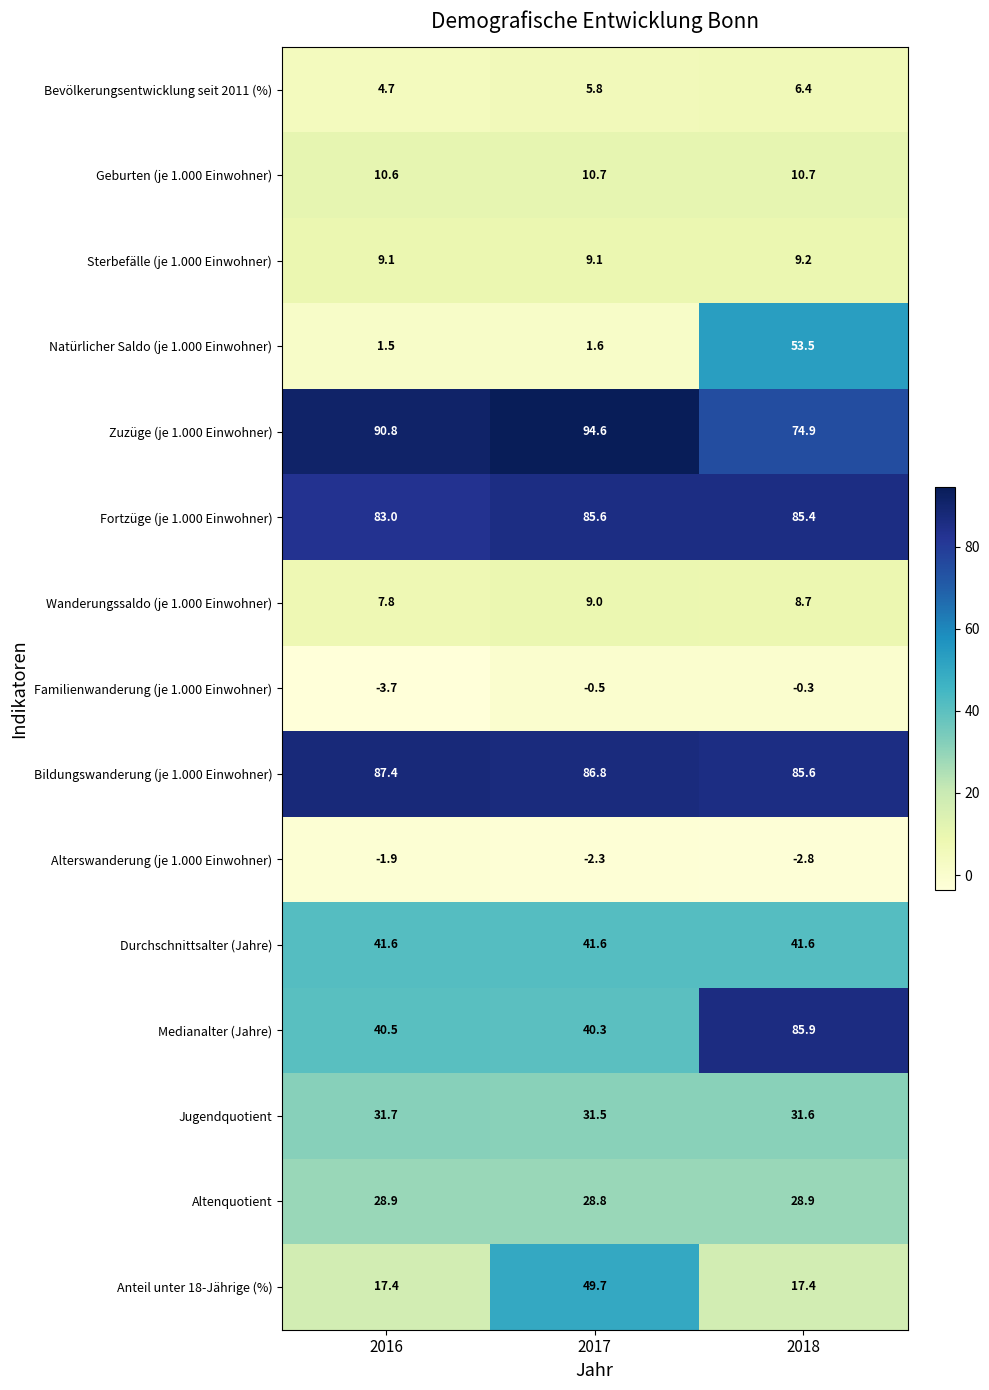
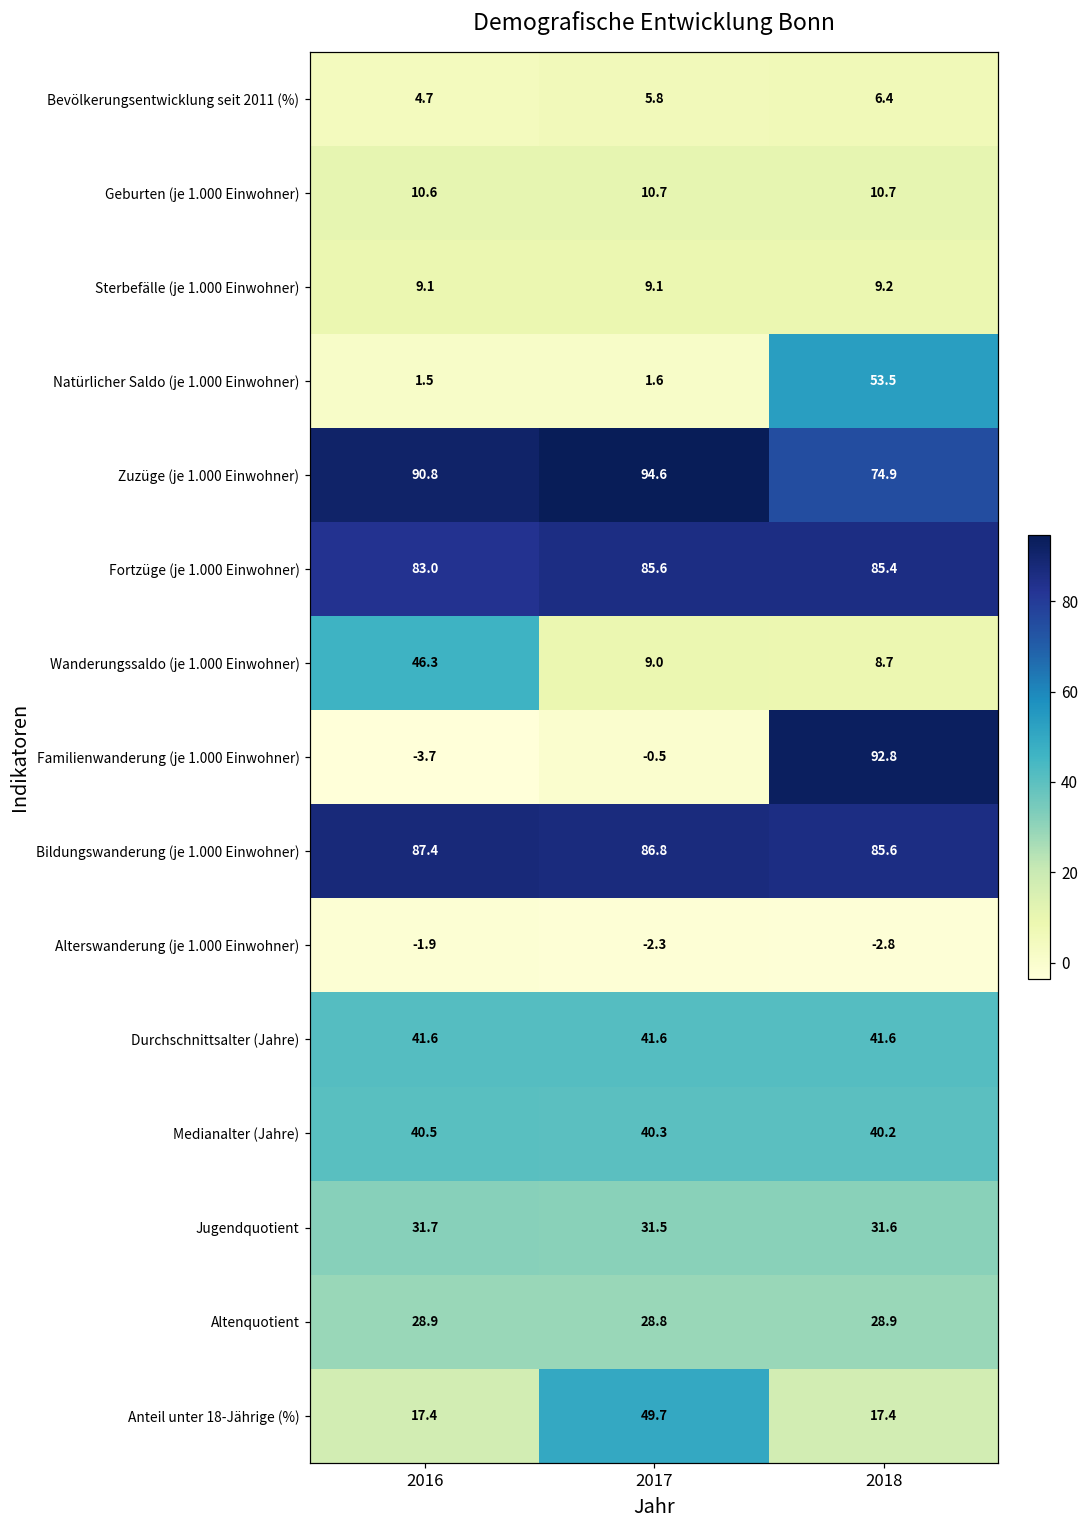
Wanderungssaldo (je 1.000 Einwohner), 2016: 7.8 -> 46.3
Familienwanderung (je 1.000 Einwohner), 2018: -0.3 -> 92.8
Medianalter (Jahre), 2018: 85.9 -> 40.2
